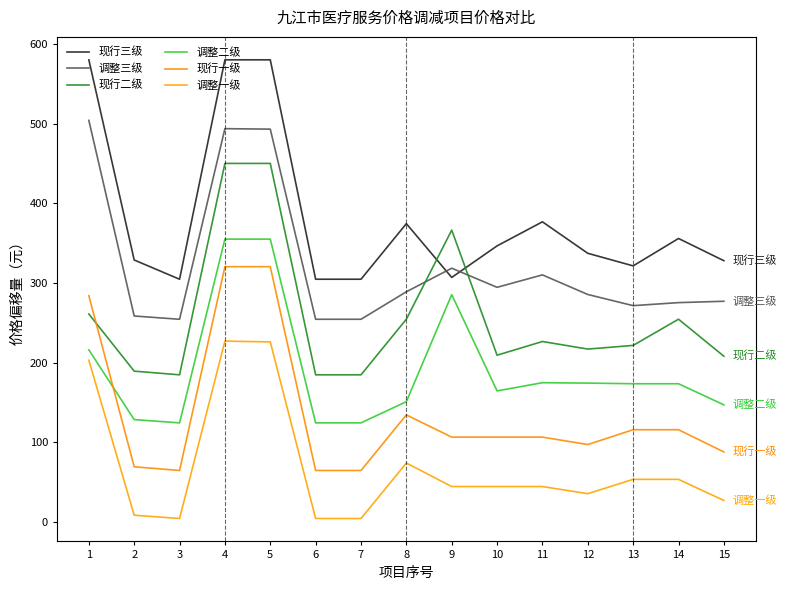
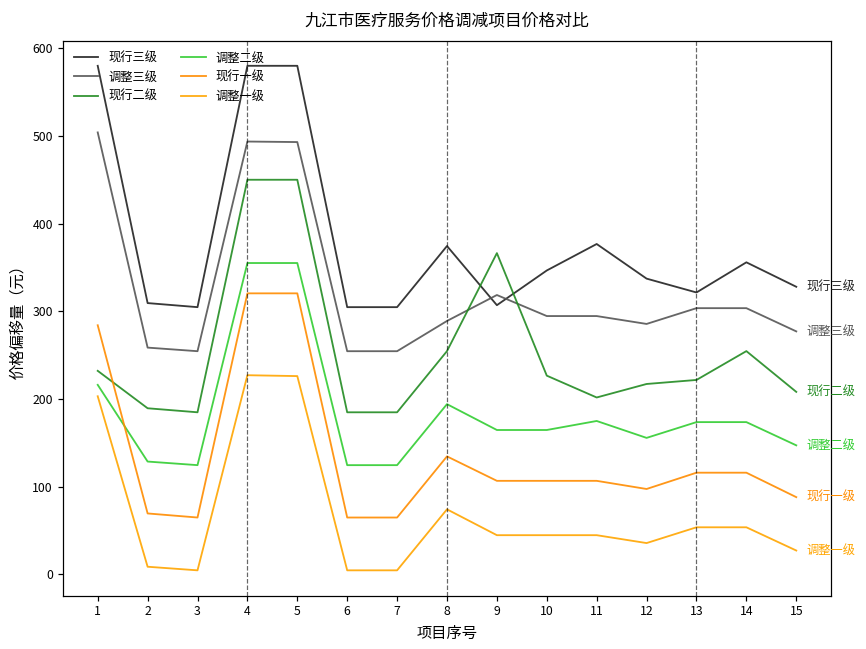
现行二级, 1: 260 -> 230
现行三级, 2: 330 -> 310
调整二级, 8: 150 -> 190
调整二级, 9: 290 -> 160
现行二级, 10: 210 -> 230
调整三级, 11: 310 -> 290
现行二级, 11: 230 -> 200
调整二级, 12: 170 -> 160
调整三级, 13: 270 -> 300
调整三级, 14: 280 -> 300
